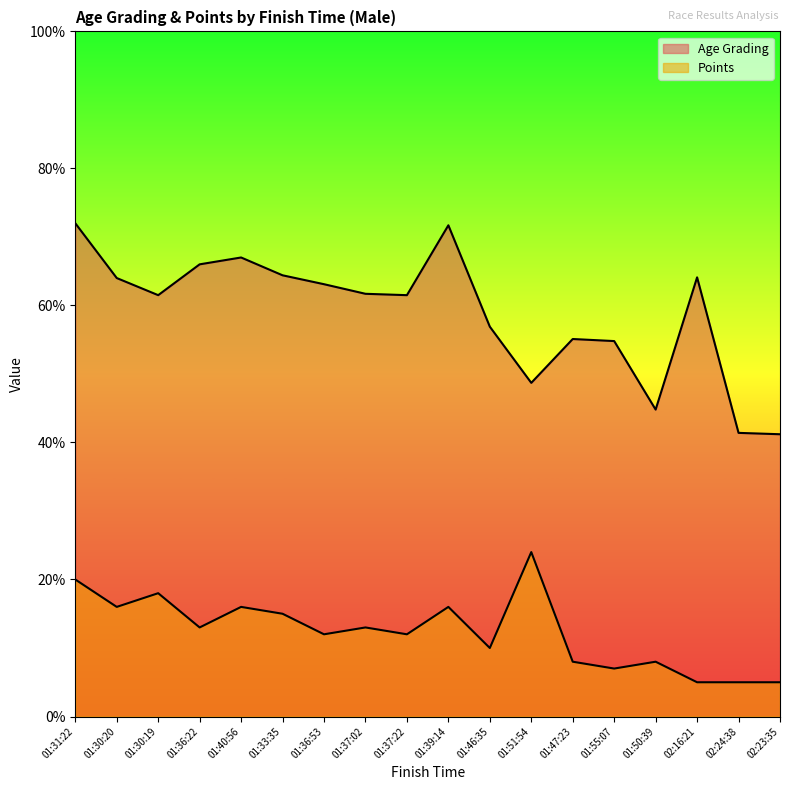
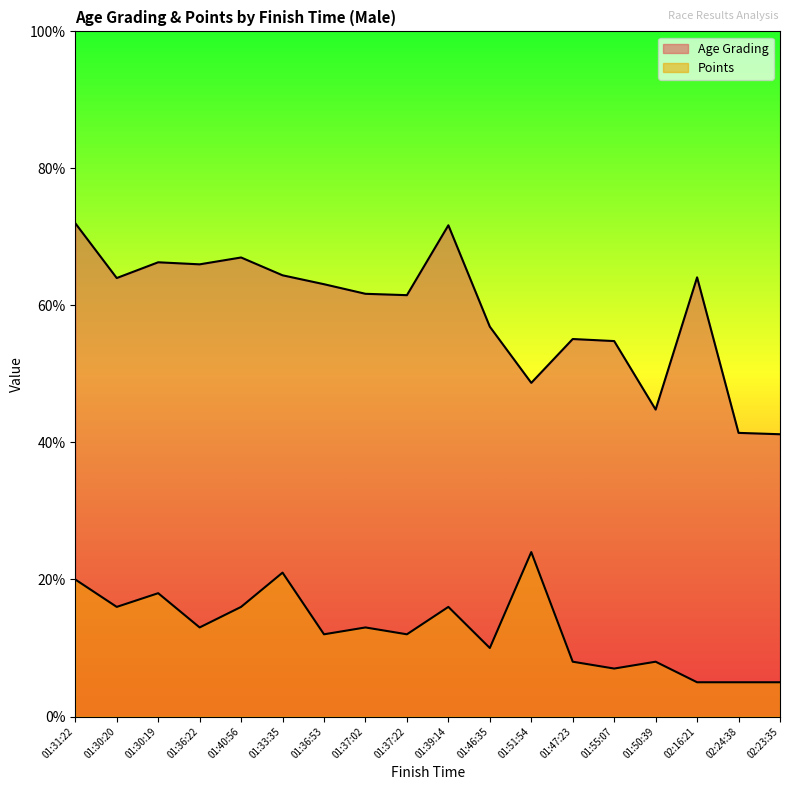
Age Grading, 01:30:19: 62% -> 66%
Points, 01:33:35: 15% -> 21%
